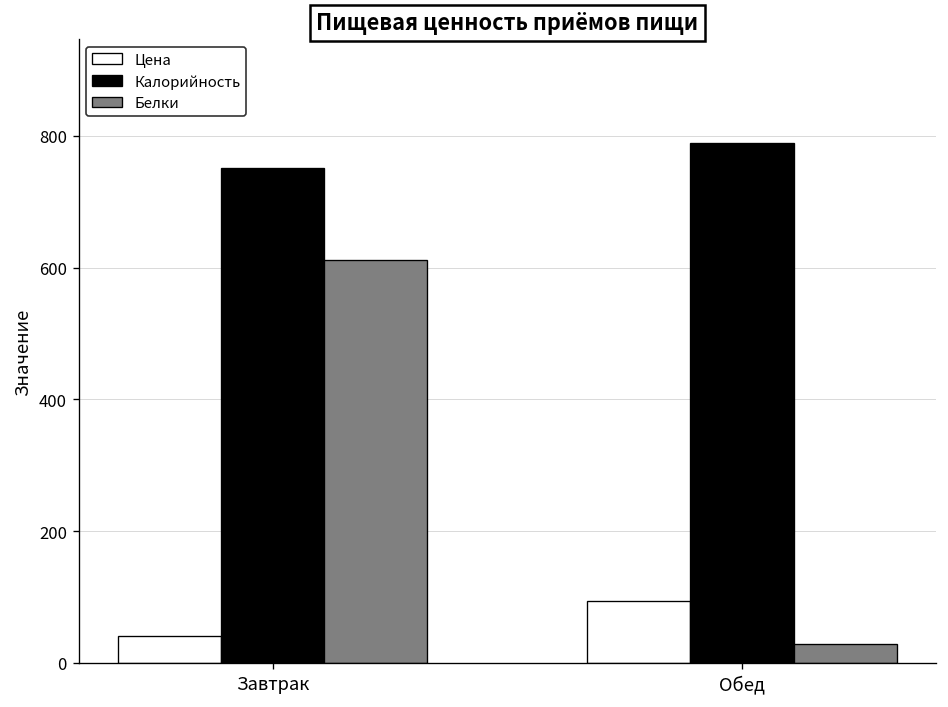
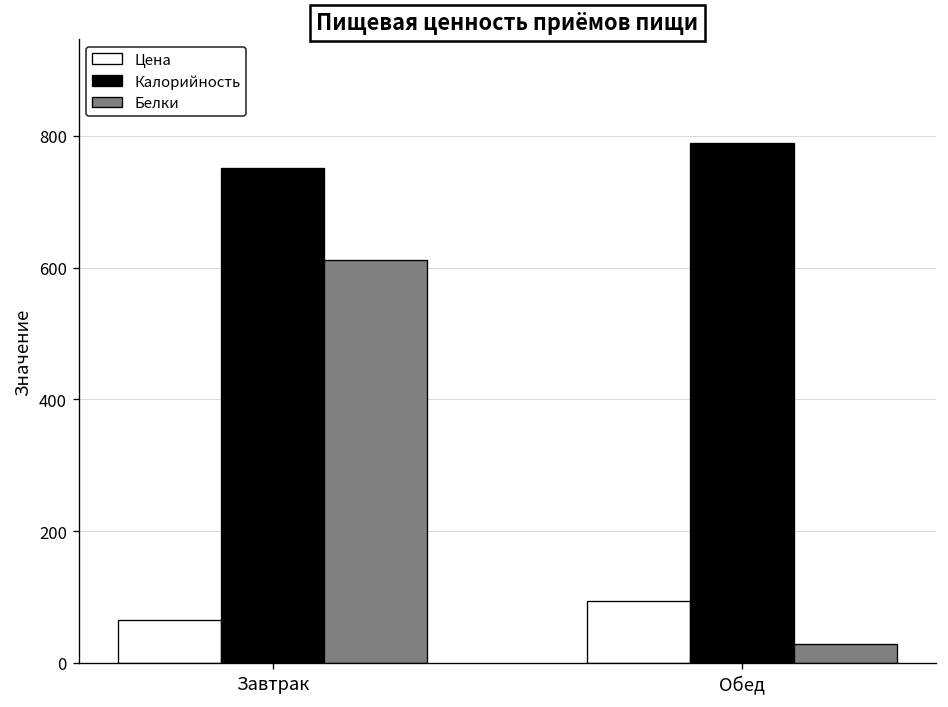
Цена, Завтрак: 40 -> 70
